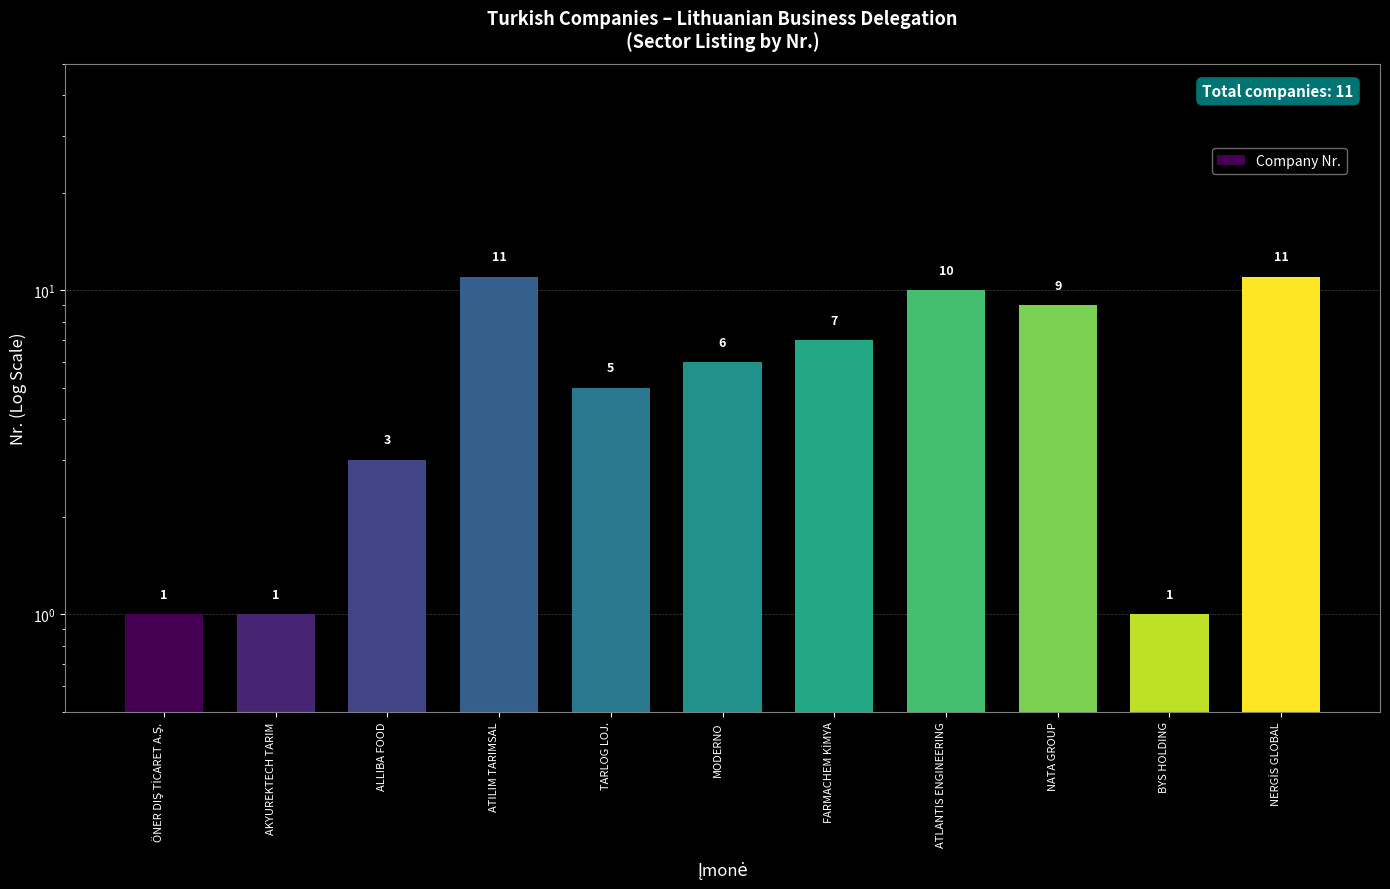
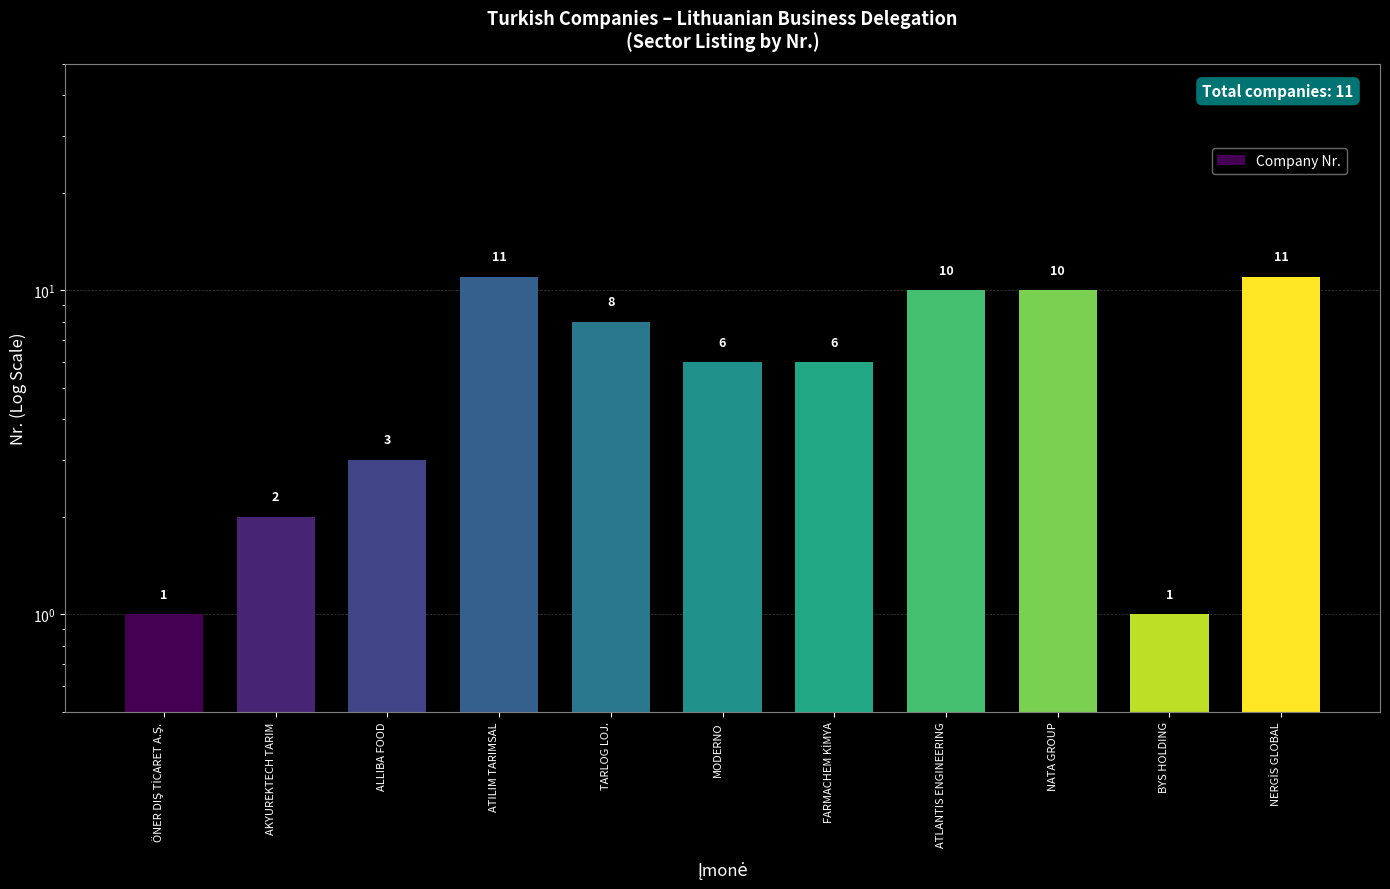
AKYUREKTECH TARIM: 1 -> 2
TARLOG LOJ.: 5 -> 8
FARMACHEM KİMYA: 7 -> 6
NATA GROUP: 9 -> 10
